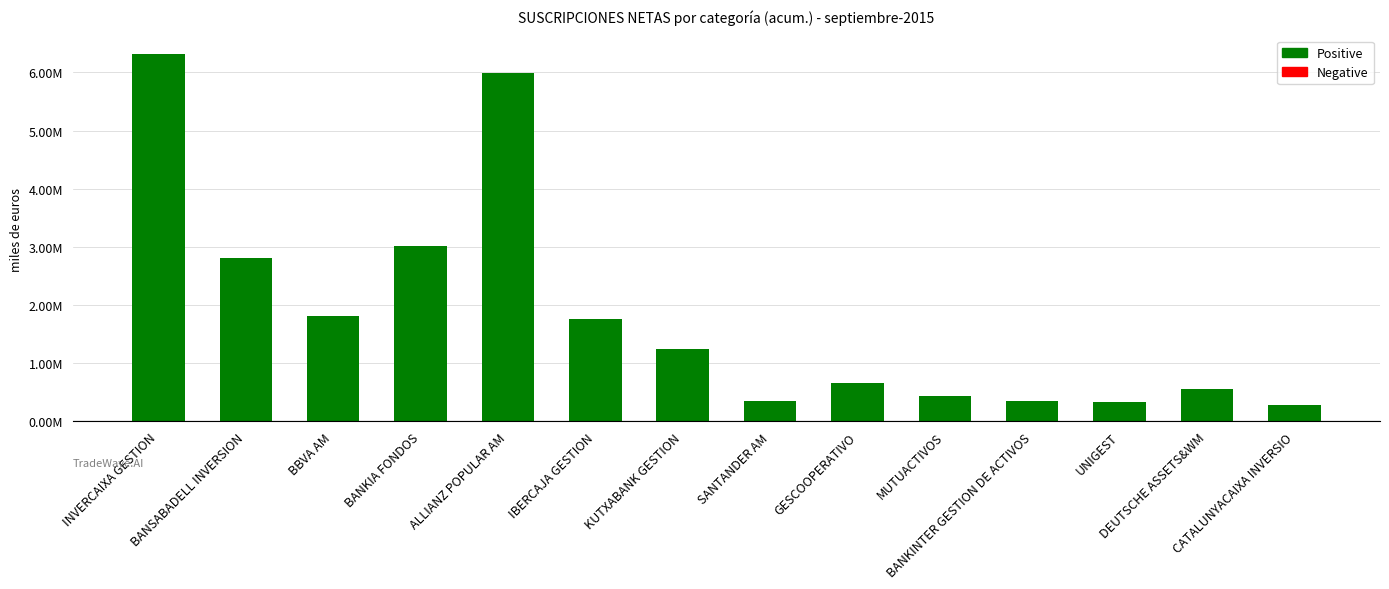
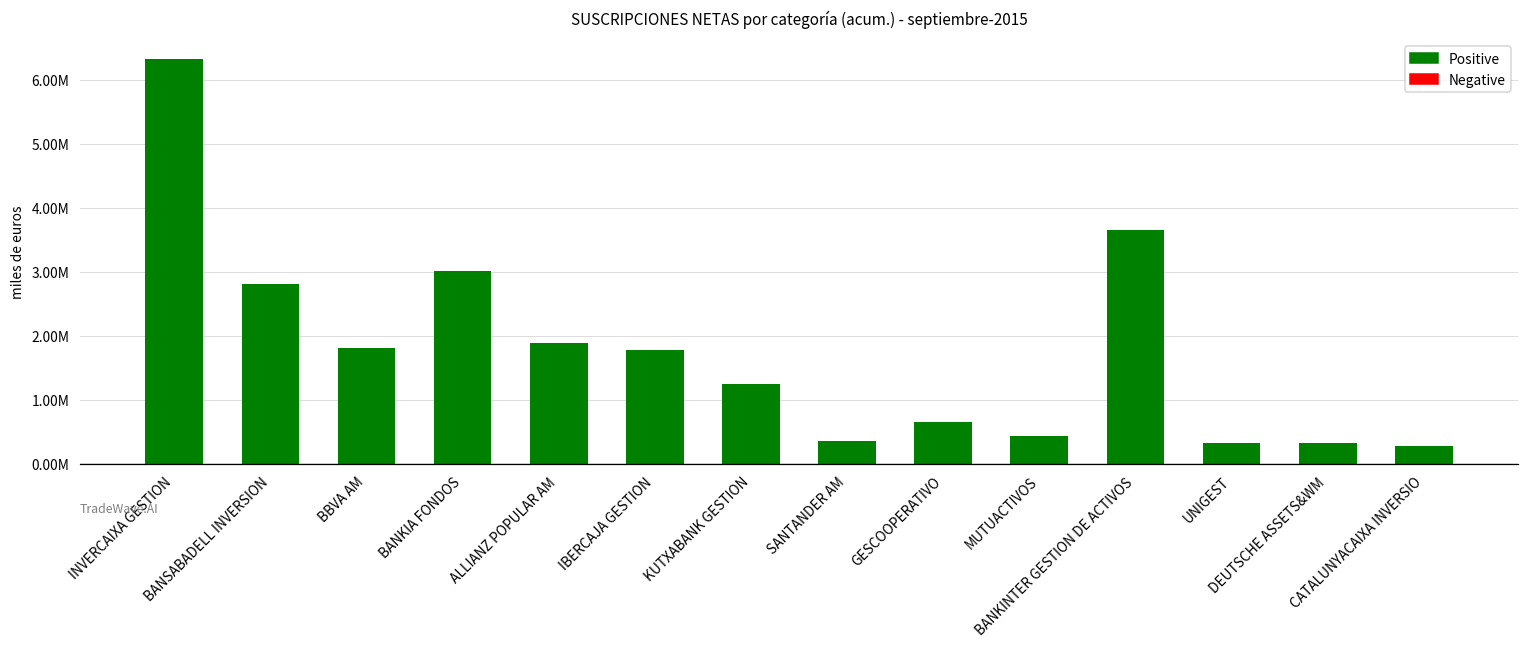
ALLIANZ POPULAR AM: 6000000 -> 1900000
BANKINTER GESTION DE ACTIVOS: 300000 -> 3600000
DEUTSCHE ASSETS&WM: 600000 -> 300000
